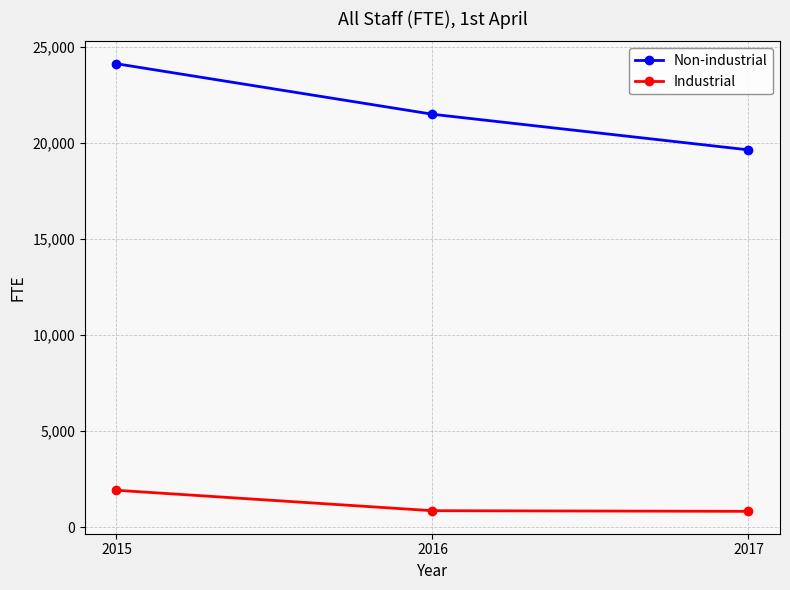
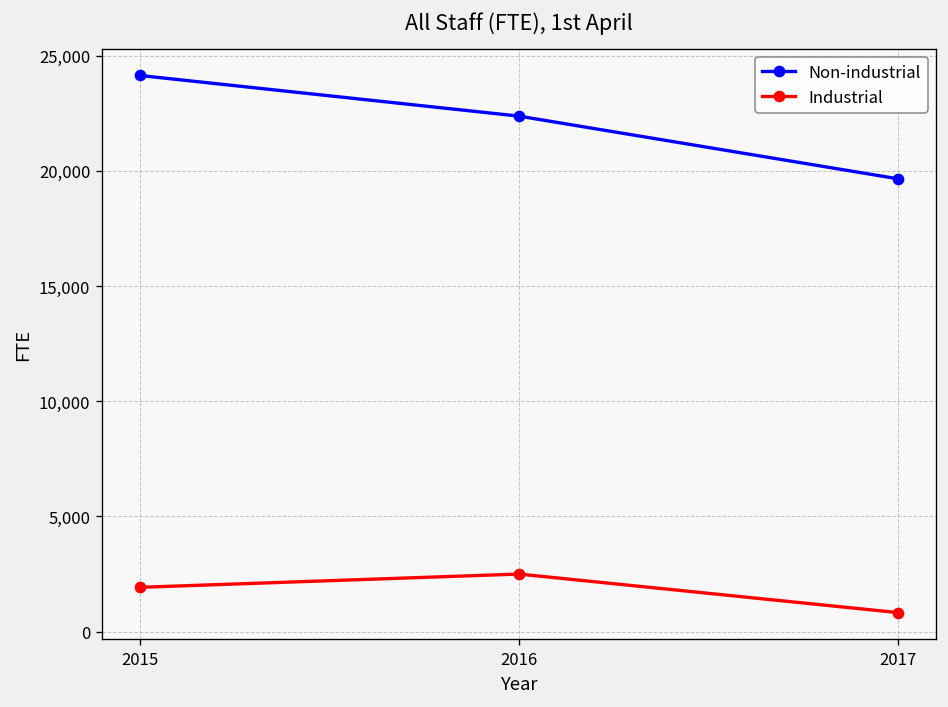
Non-industrial, 2016: 21,500 -> 22,400
Industrial, 2016: 900 -> 2,500
